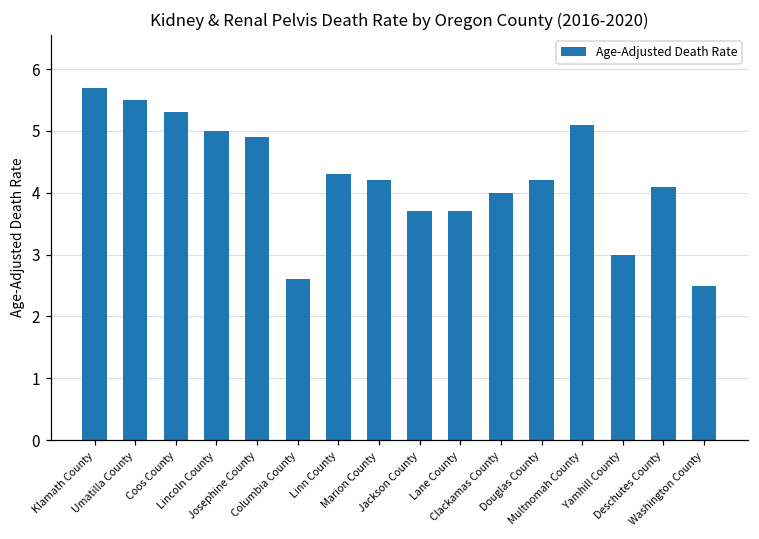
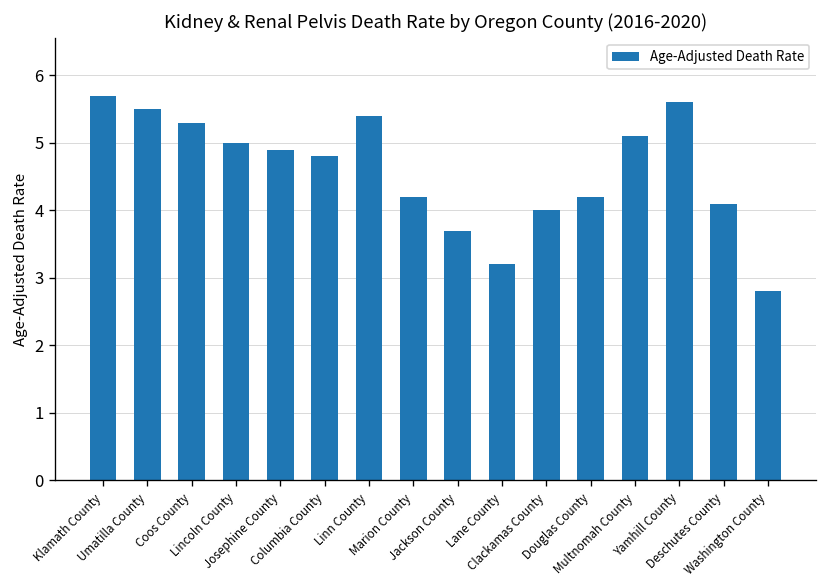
Columbia County: 2.6 -> 4.8
Linn County: 4.3 -> 5.4
Lane County: 3.7 -> 3.2
Yamhill County: 3.0 -> 5.6
Washington County: 2.5 -> 2.8
